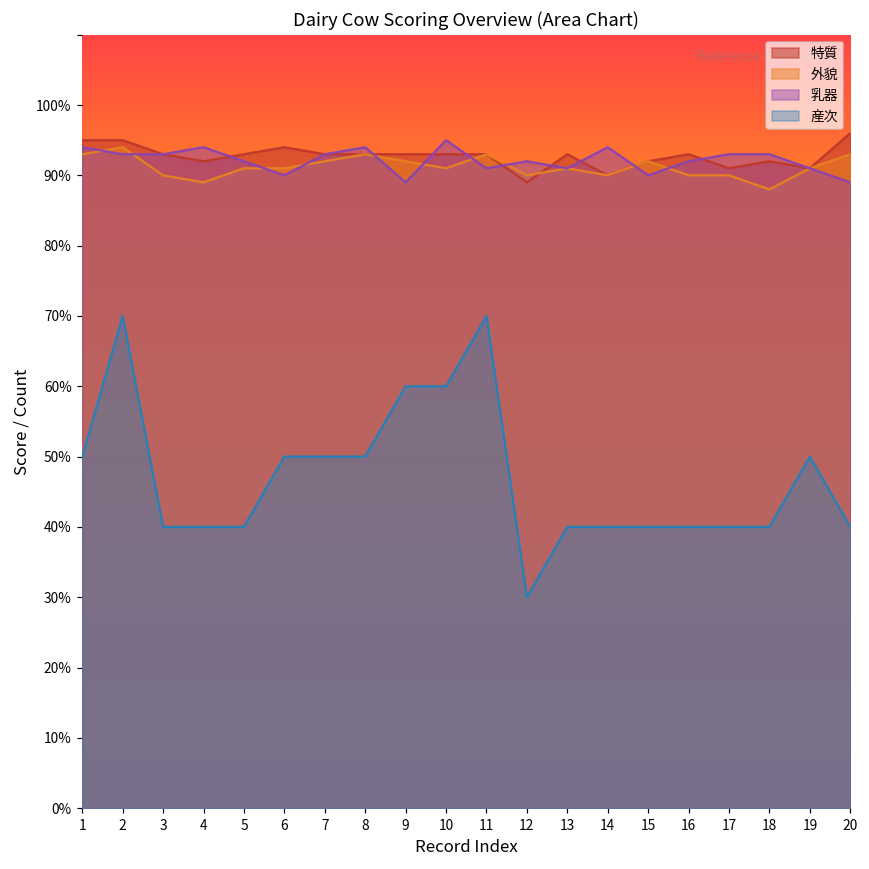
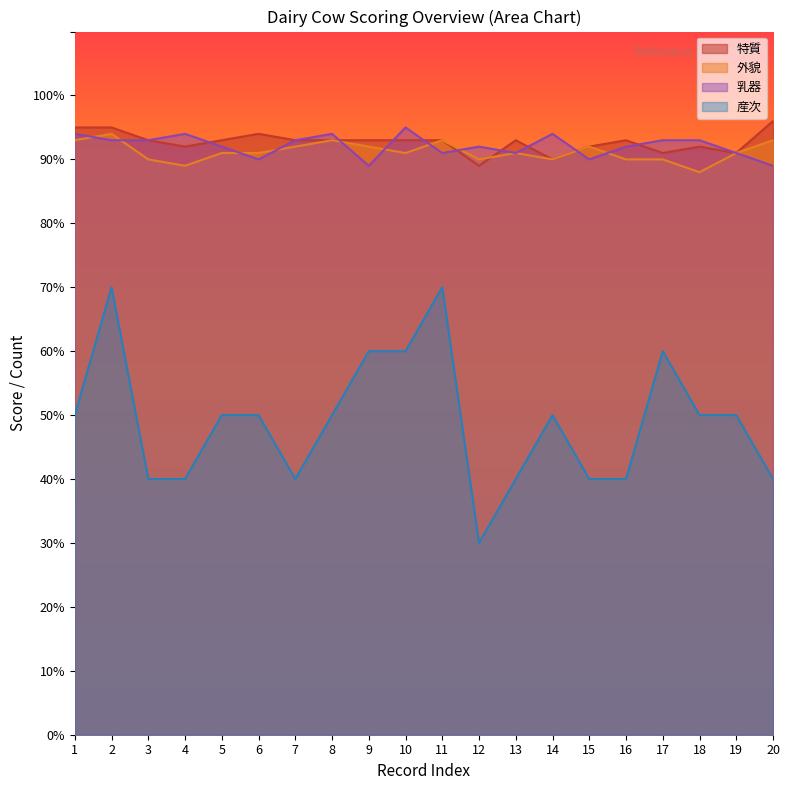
産次, 5: 40% -> 50%
産次, 7: 50% -> 40%
産次, 14: 40% -> 50%
産次, 17: 40% -> 60%
産次, 18: 40% -> 50%
